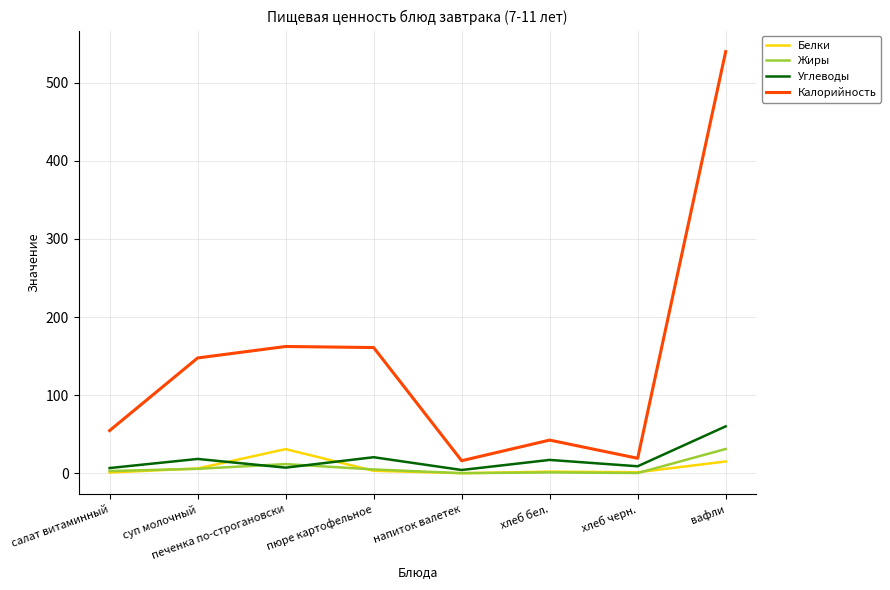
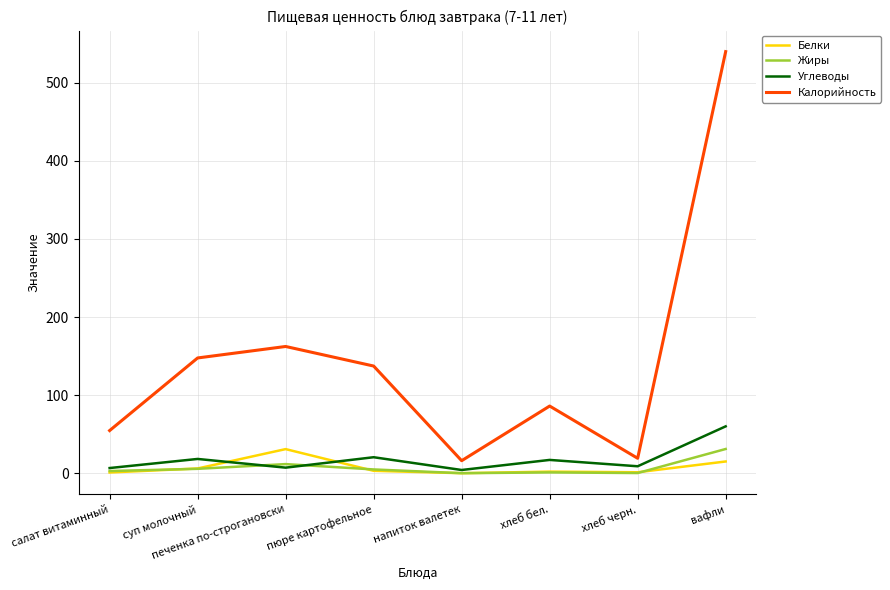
Калорийность, пюре картофельное: 160 -> 140
Калорийность, хлеб бел.: 40 -> 90
